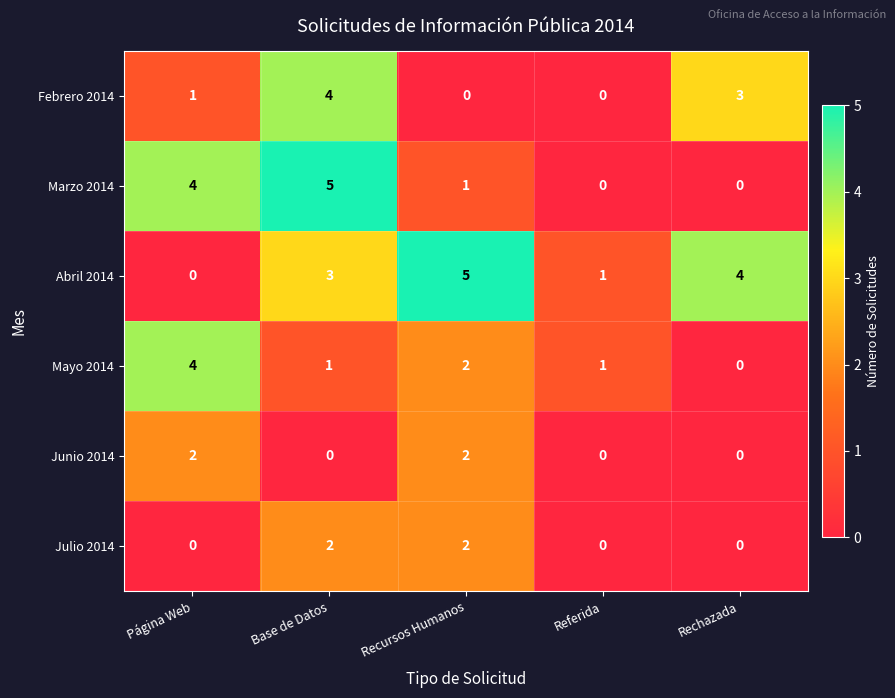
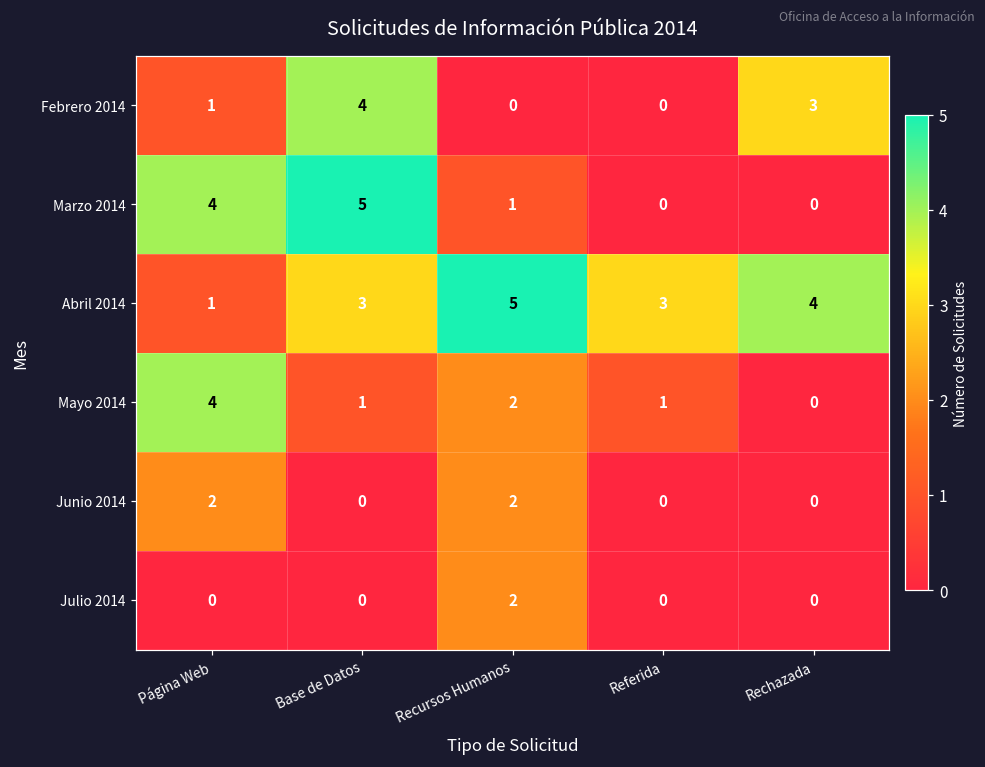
Abril 2014, Página Web: 0 -> 1
Abril 2014, Referida: 1 -> 3
Julio 2014, Base de Datos: 2 -> 0
